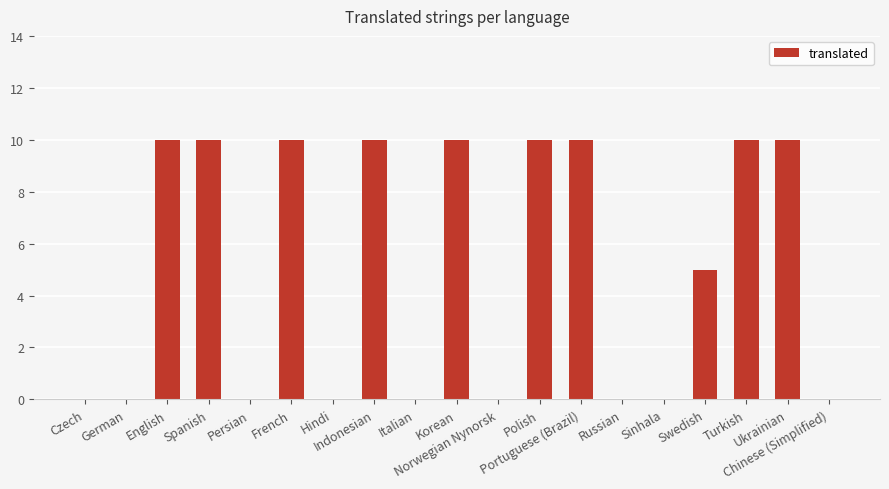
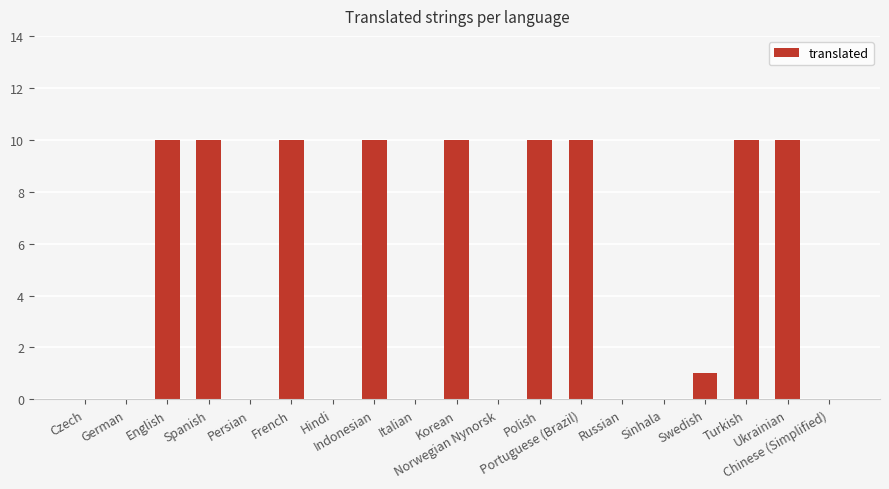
Swedish: 5 -> 1
